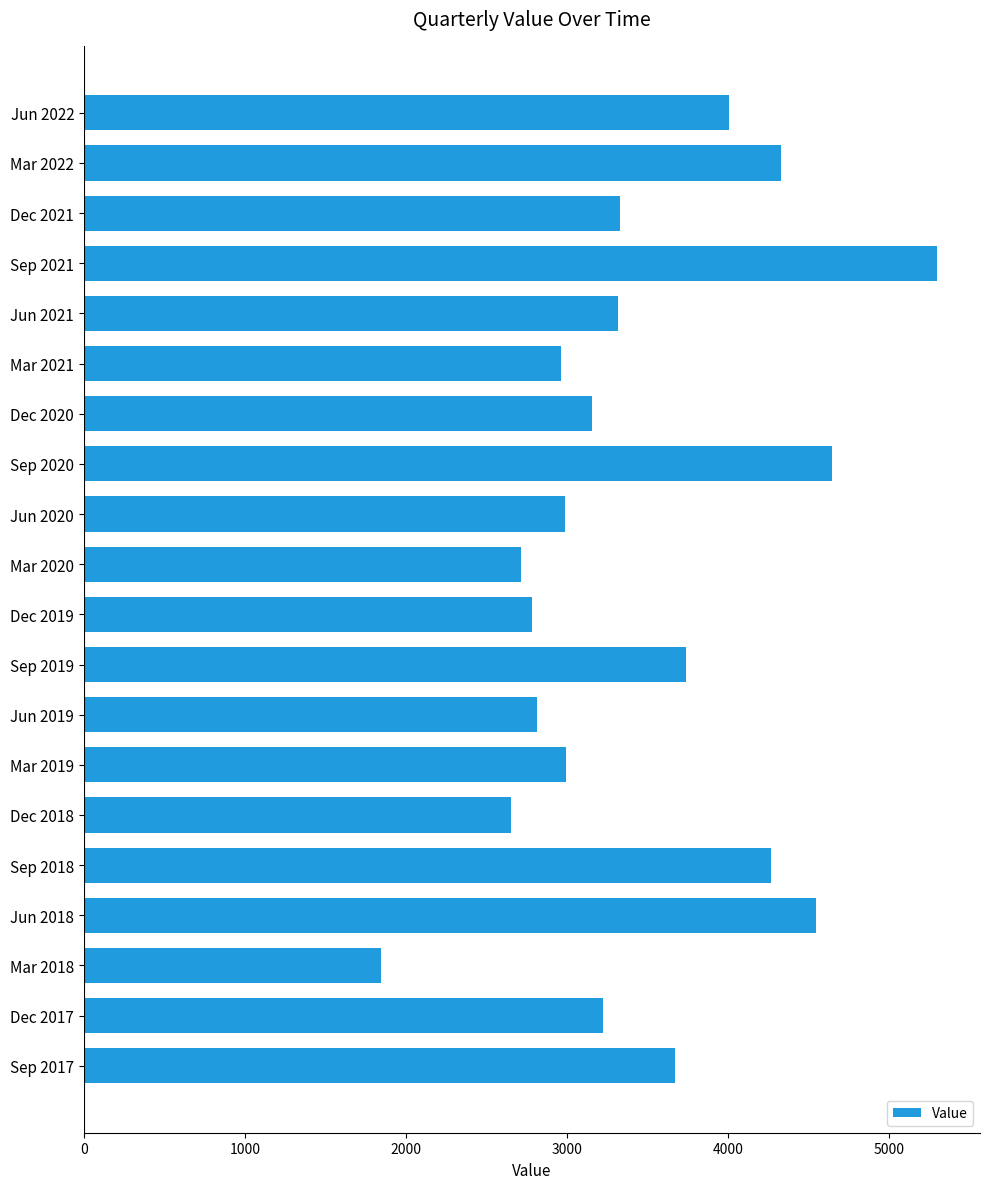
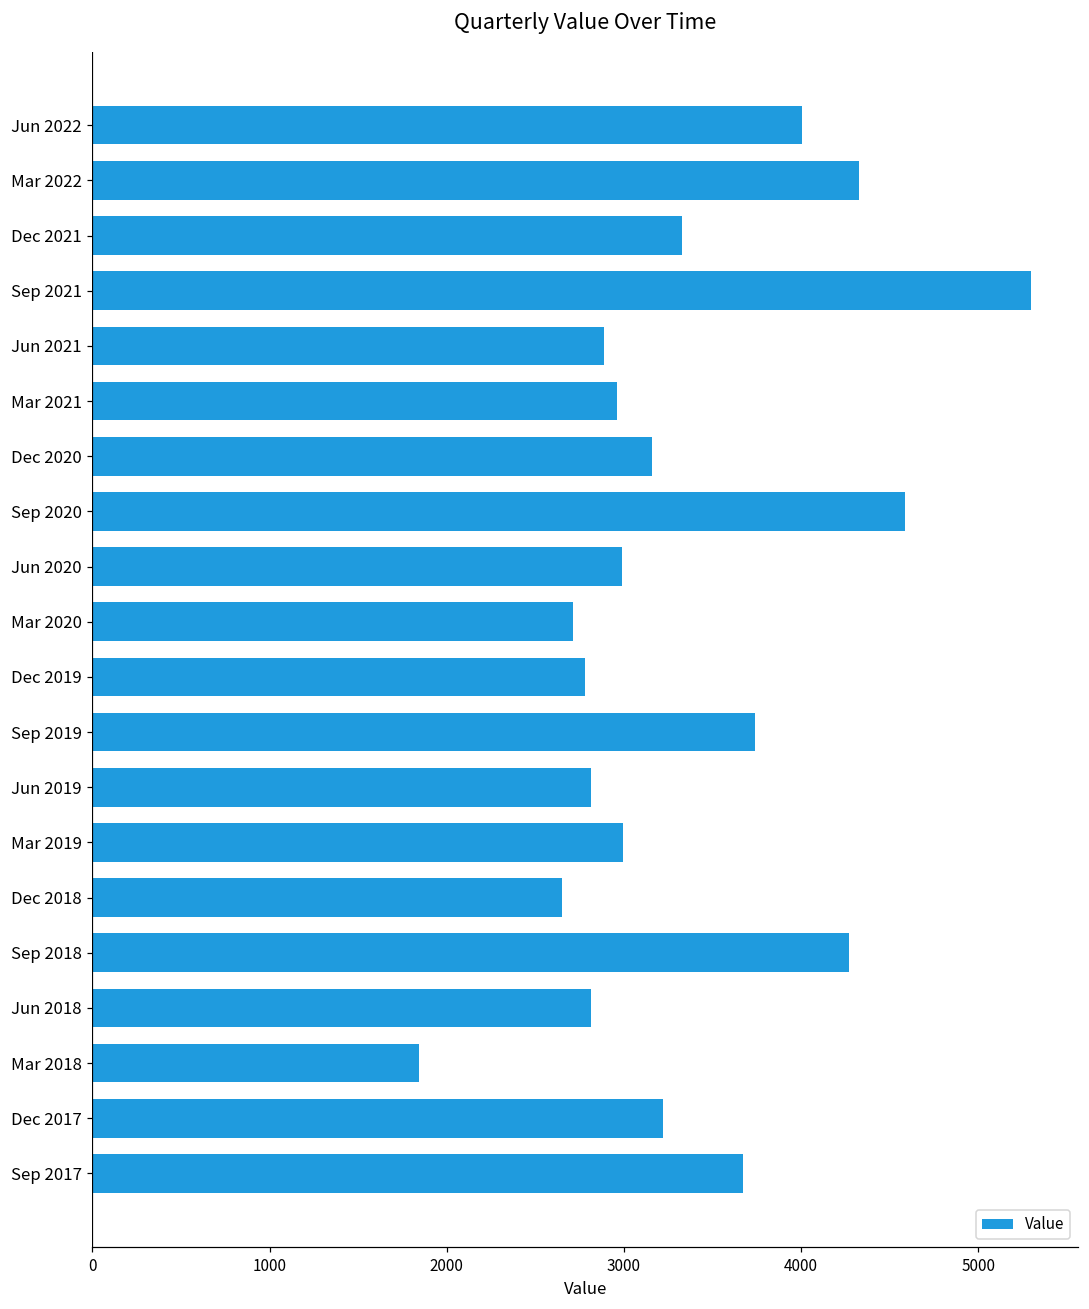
Jun 2021: 3320 -> 2890
Sep 2020: 4640 -> 4590
Jun 2018: 4550 -> 2820
